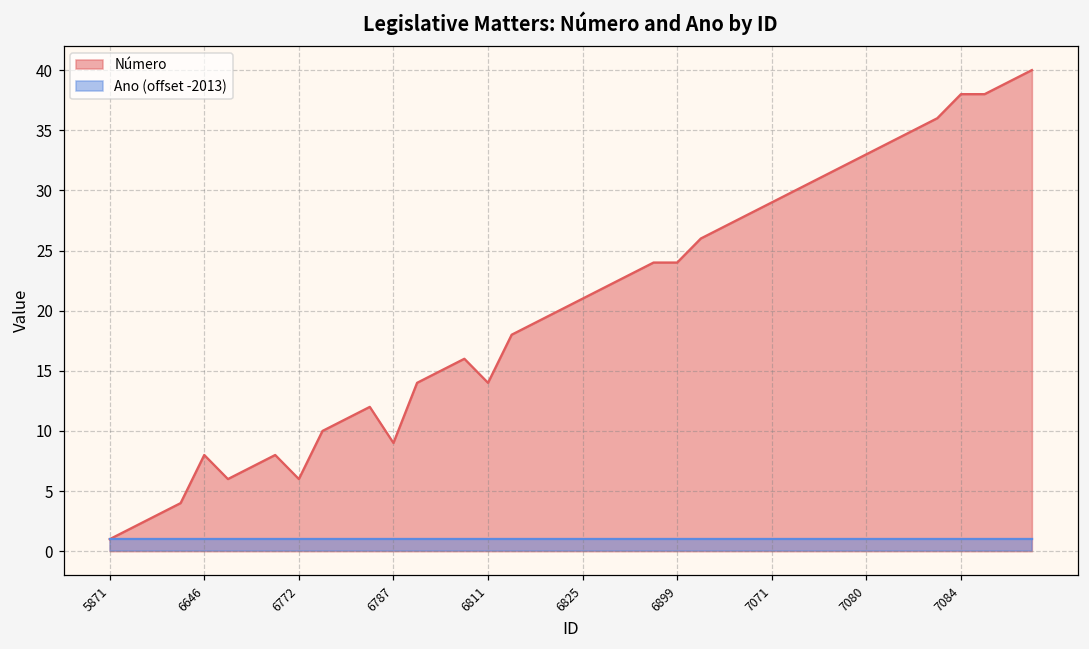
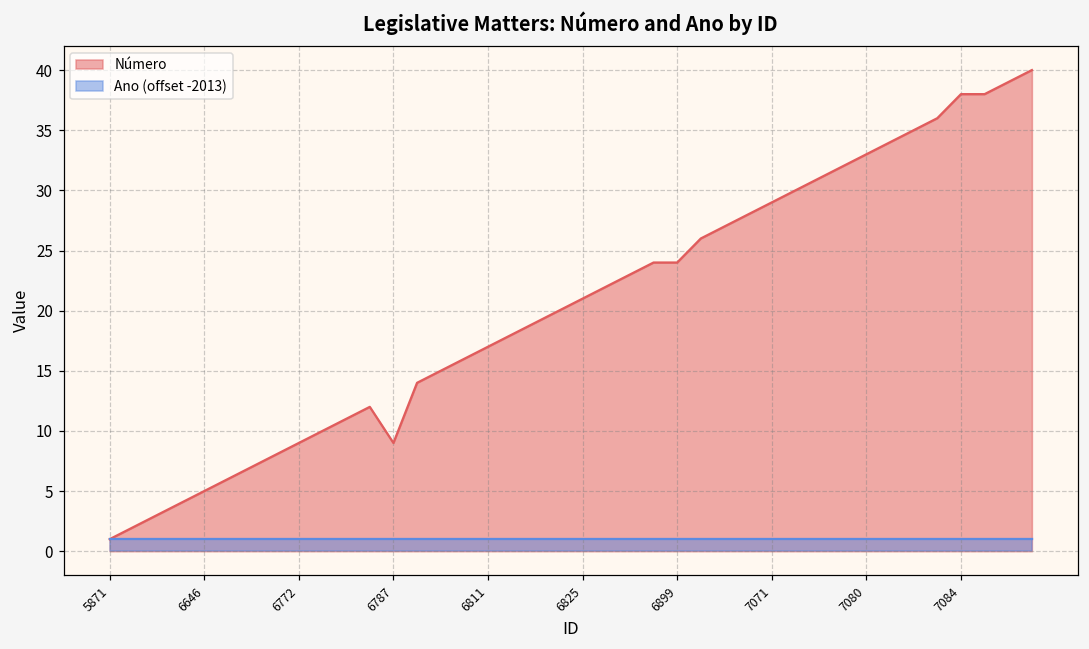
Número, 6646: 8 -> 5
Número, 6772: 6 -> 9
Número, 6811: 14 -> 17
